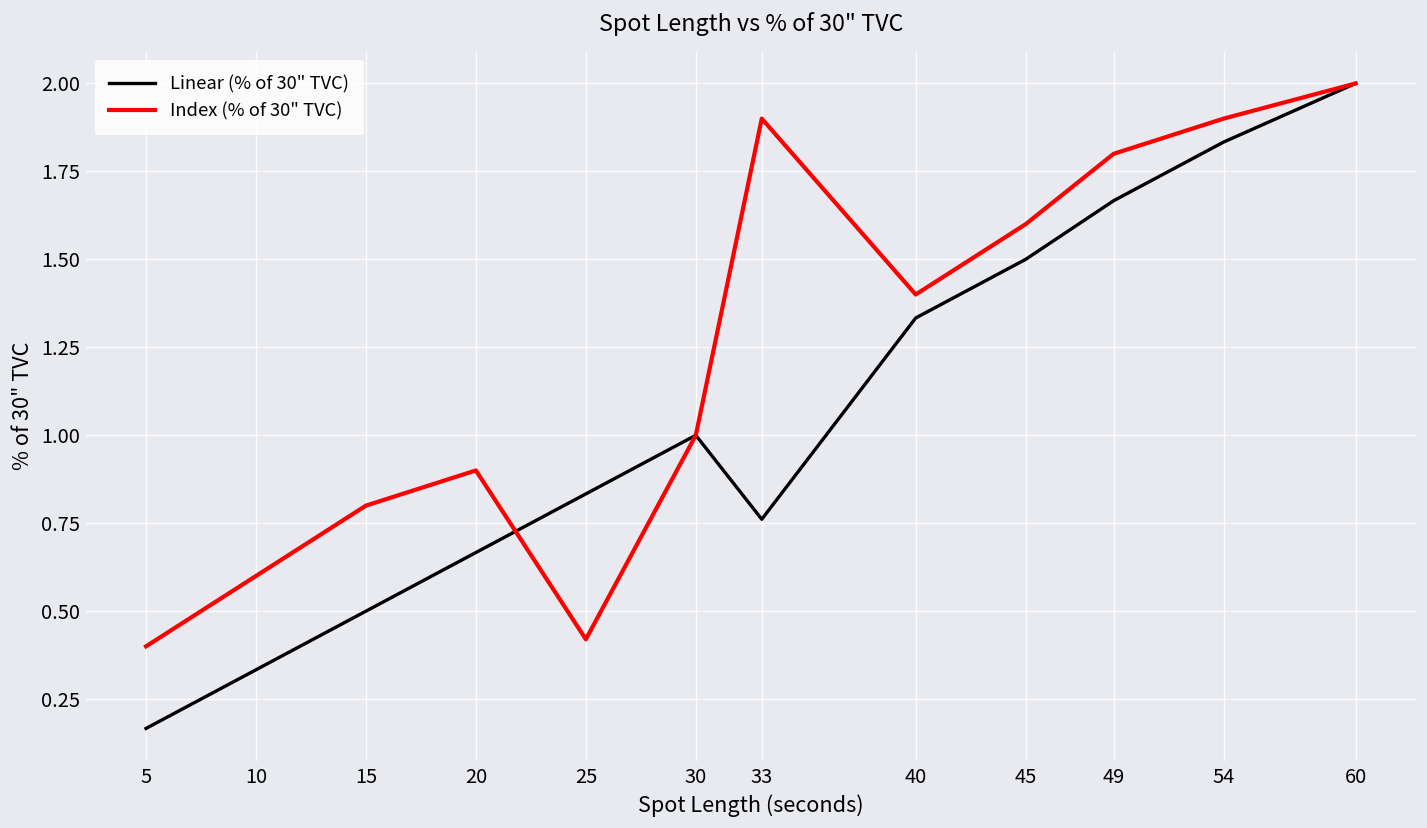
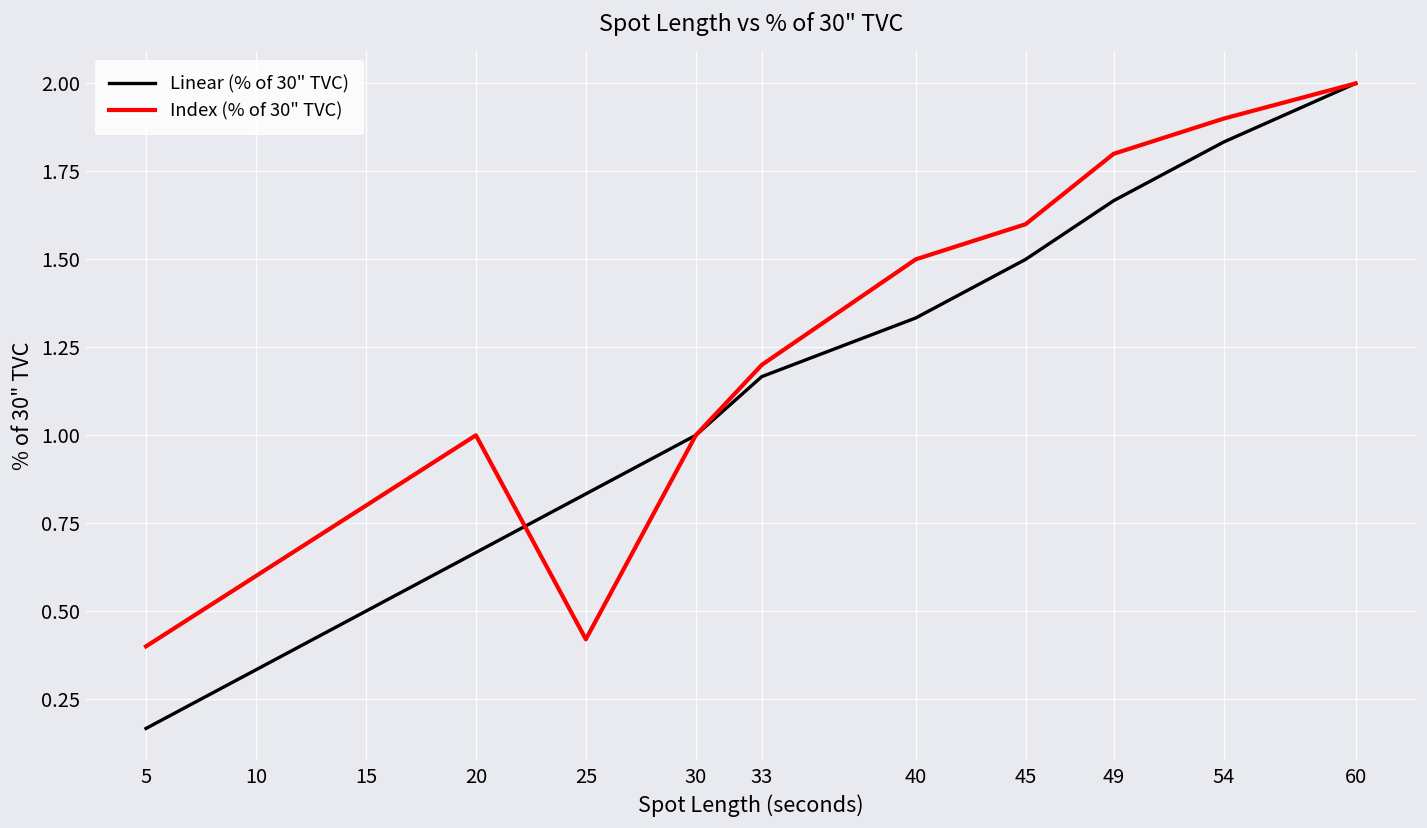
Index (% of 30" TVC), 20: 0.9 -> 1.0
Linear (% of 30" TVC), 33: 0.76 -> 1.17
Index (% of 30" TVC), 33: 1.9 -> 1.2
Index (% of 30" TVC), 40: 1.4 -> 1.5
